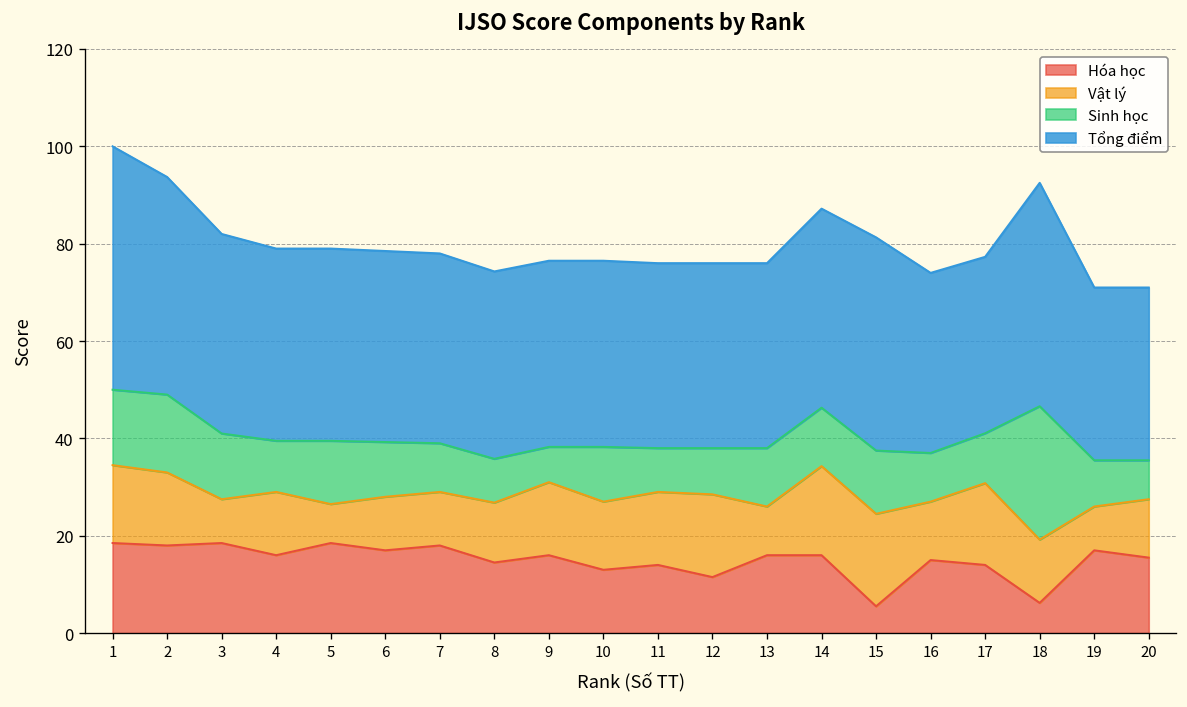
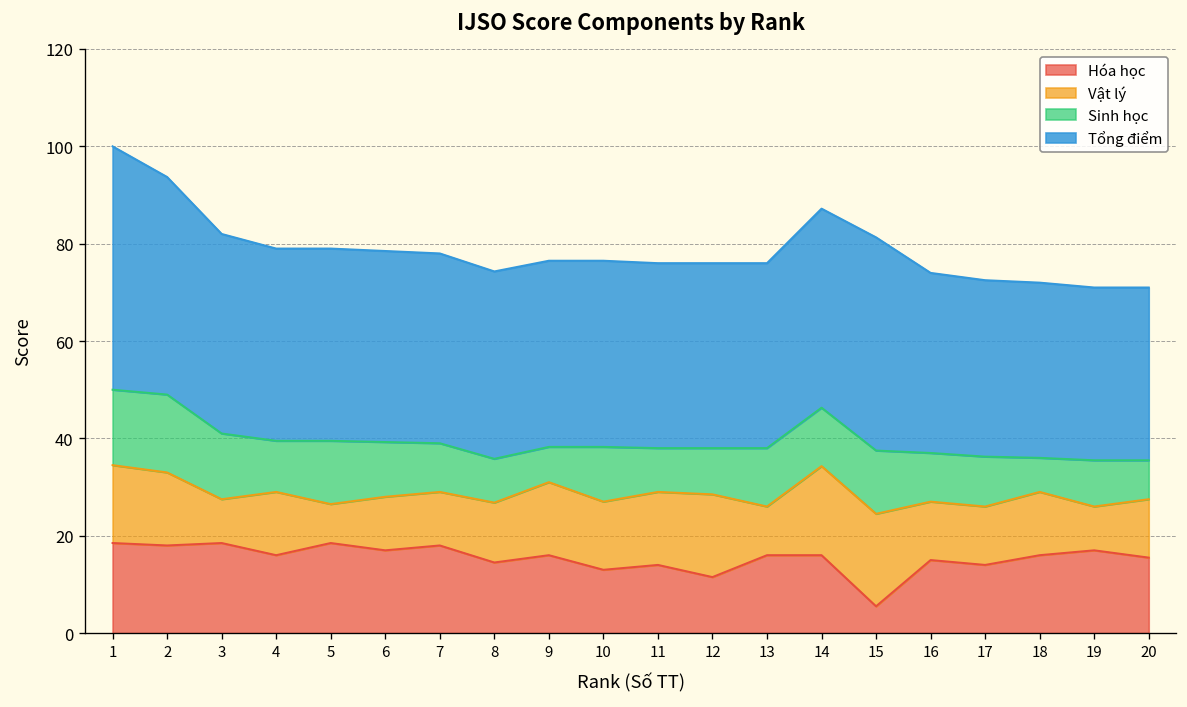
Vật lý, 17: 17 -> 12
Hóa học, 18: 6 -> 16
Sinh học, 18: 27 -> 7
Tổng điểm, 18: 46 -> 36
